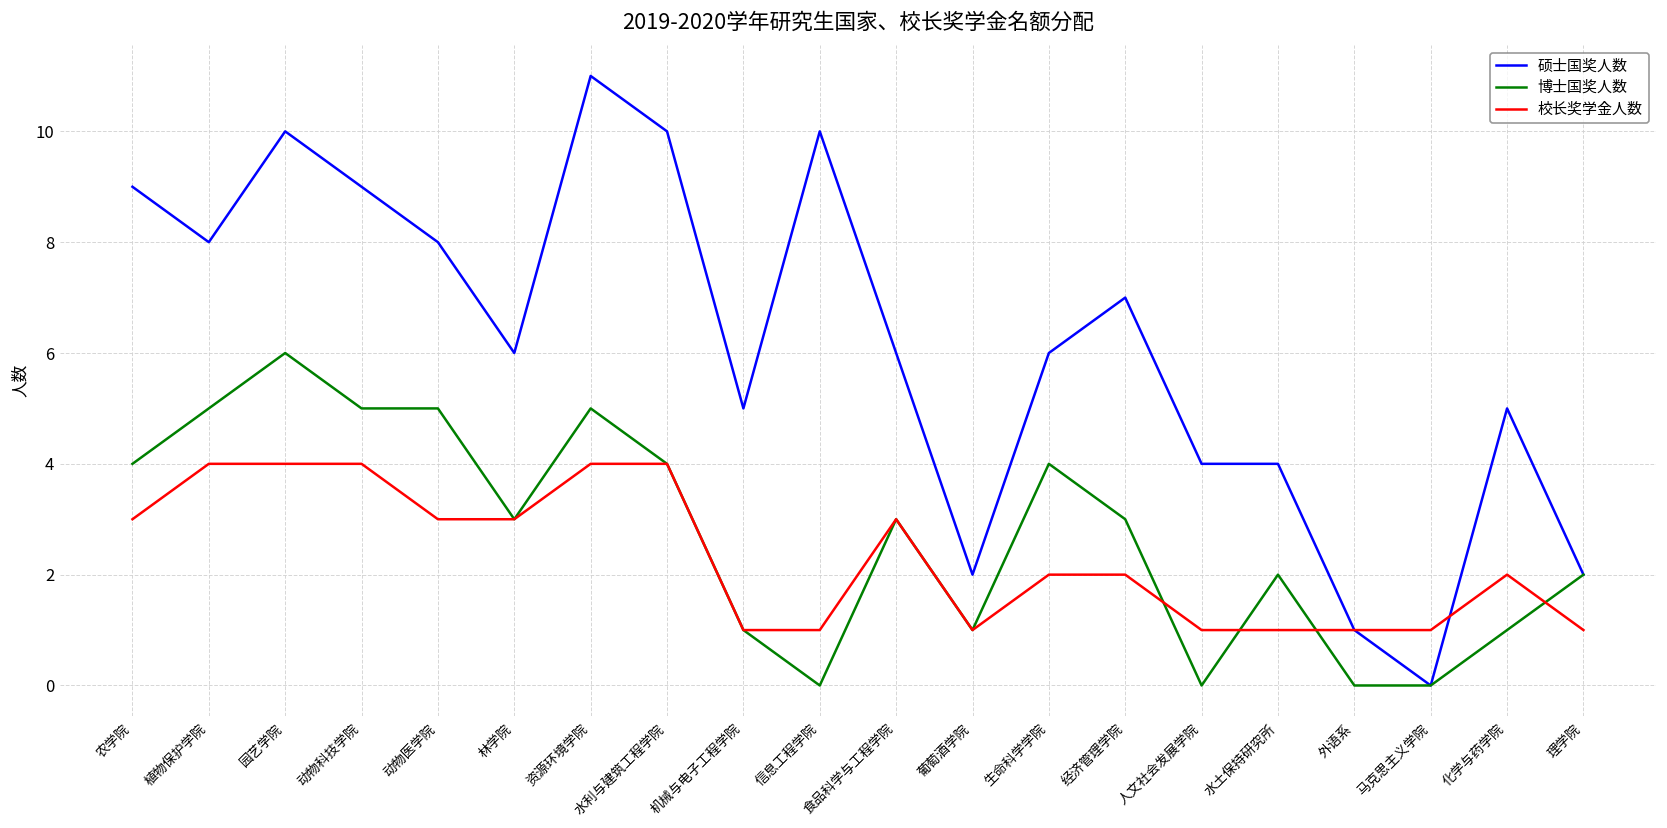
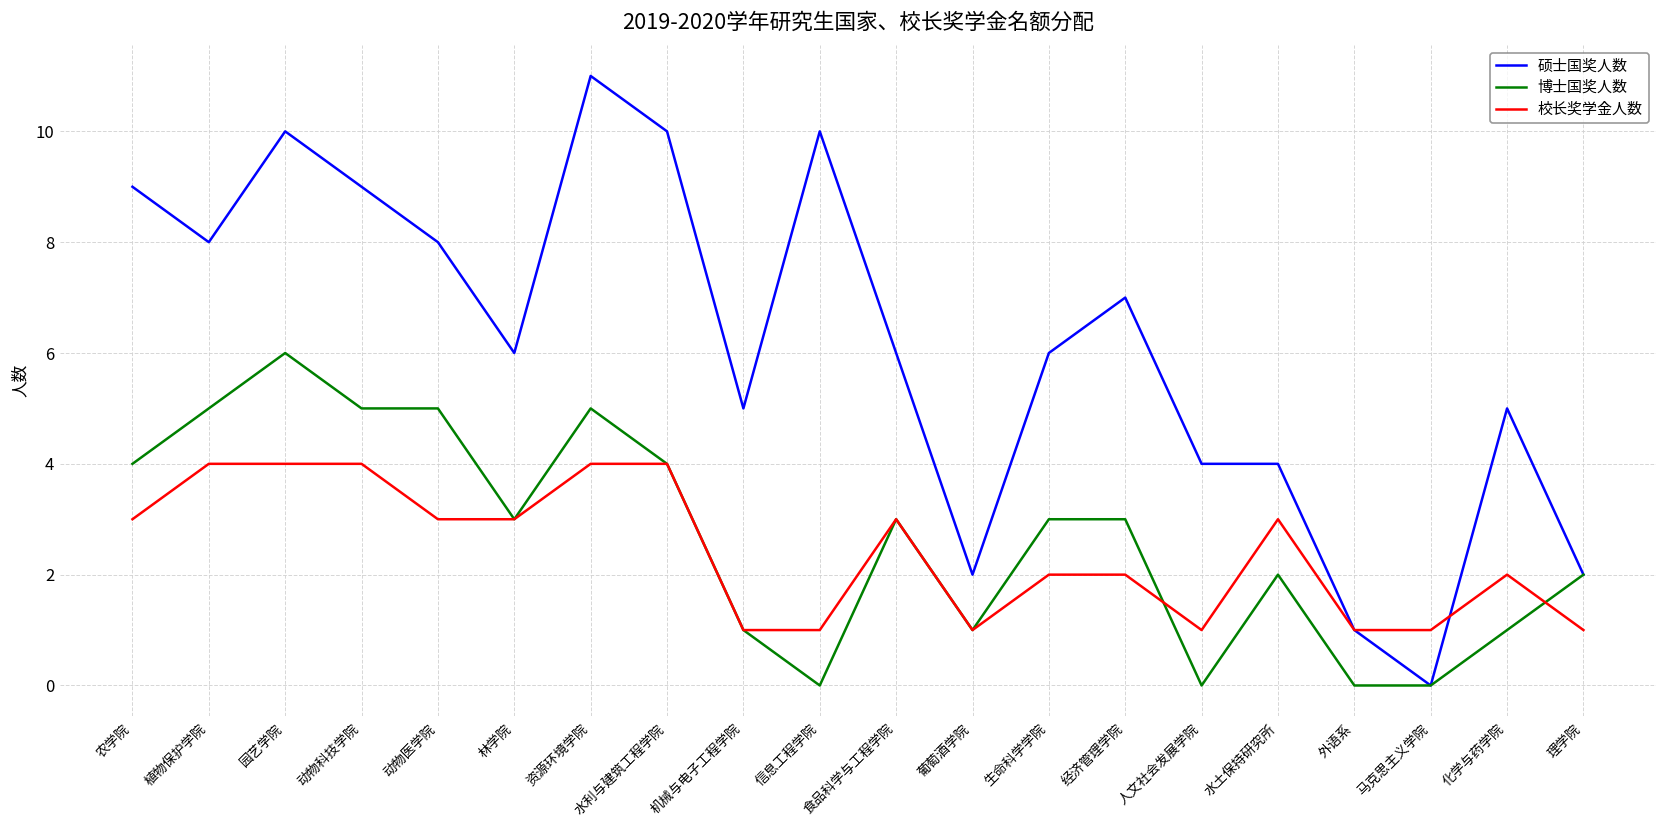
博士国奖人数, 生命科学学院: 4 -> 3
校长奖学金人数, 水土保持研究所: 1 -> 3
